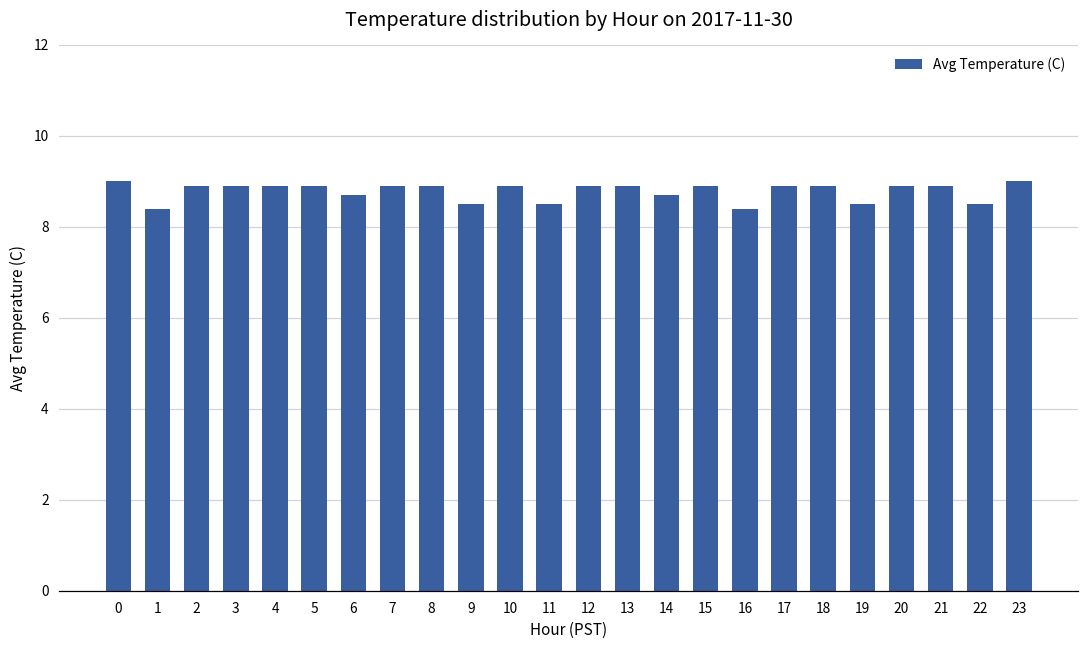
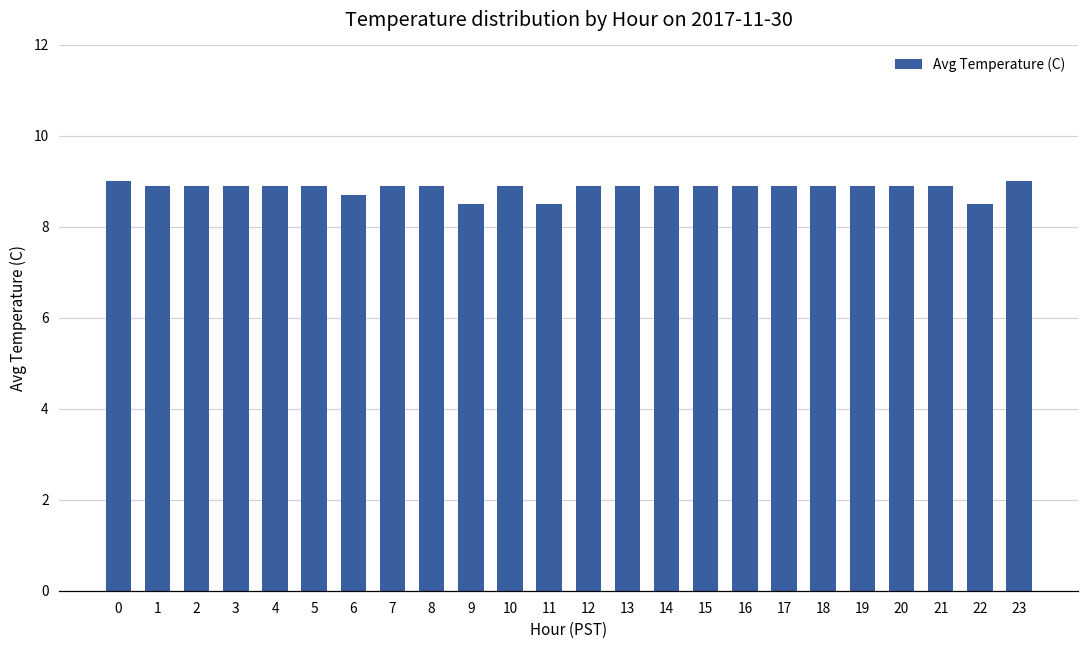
1: 8.4 -> 8.9
14: 8.7 -> 8.9
16: 8.4 -> 8.9
19: 8.5 -> 8.9
